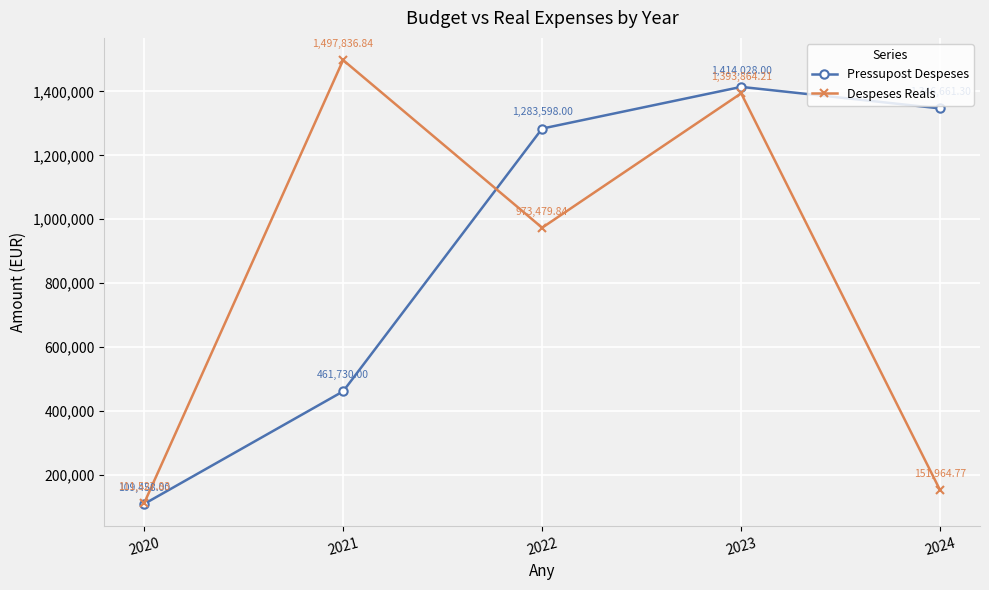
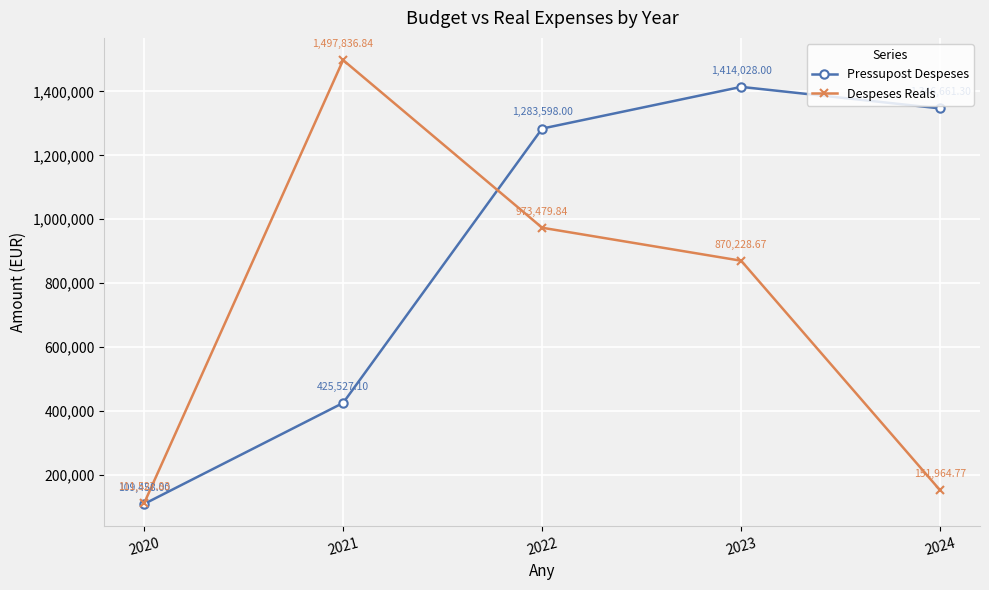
Pressupost Despeses, 2021: 461,730.00 -> 425,527.10
Despeses Reals, 2023: 1,393,864.21 -> 870,228.67
